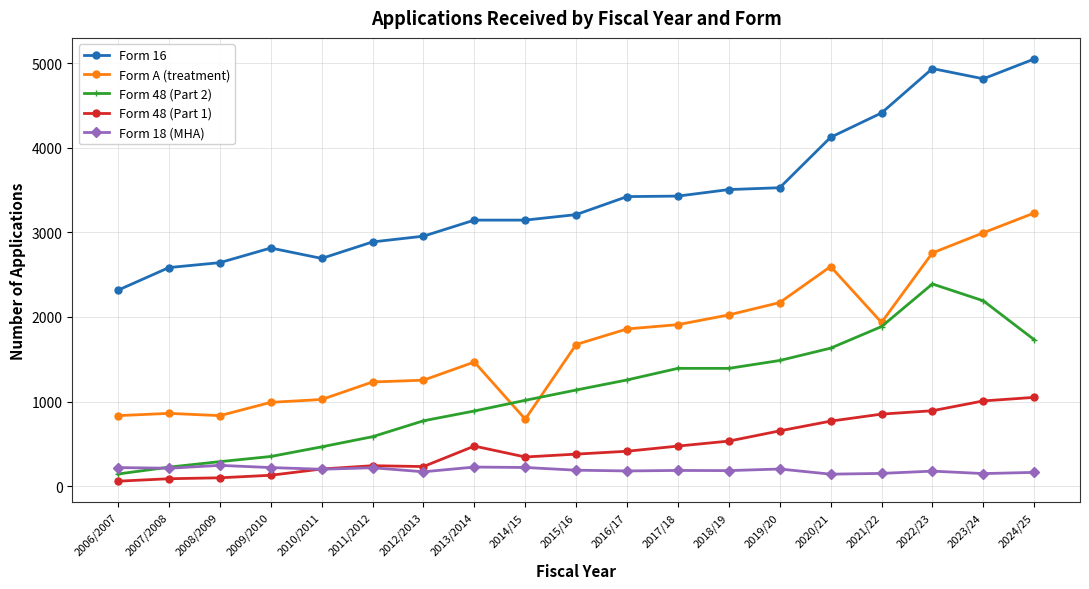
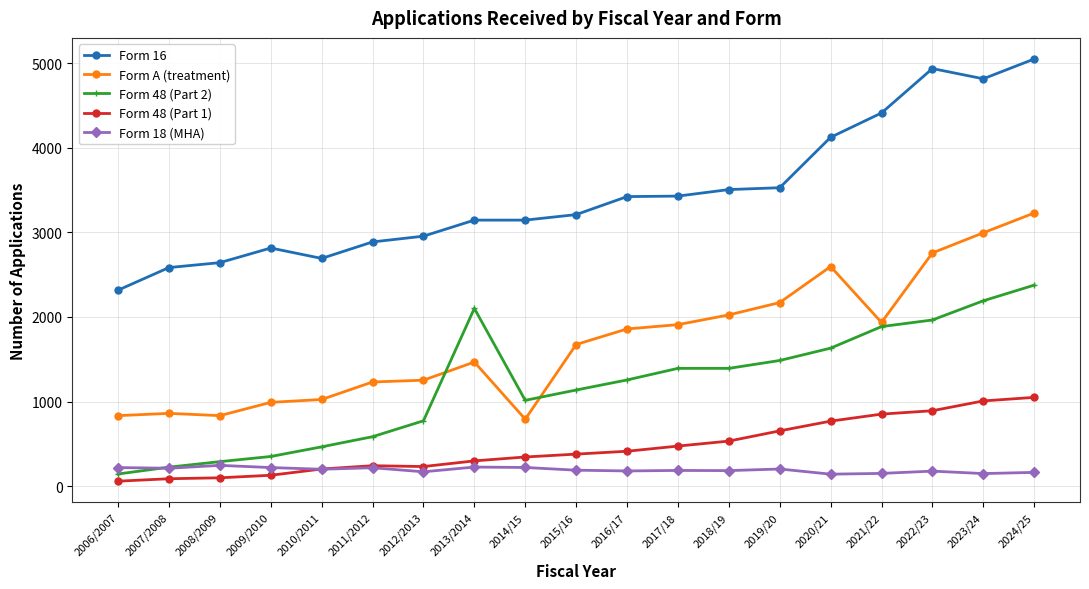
Form 48 (Part 2), 2013/2014: 900 -> 2100
Form 48 (Part 1), 2013/2014: 500 -> 300
Form 48 (Part 2), 2022/23: 2400 -> 2000
Form 48 (Part 2), 2024/25: 1700 -> 2400
